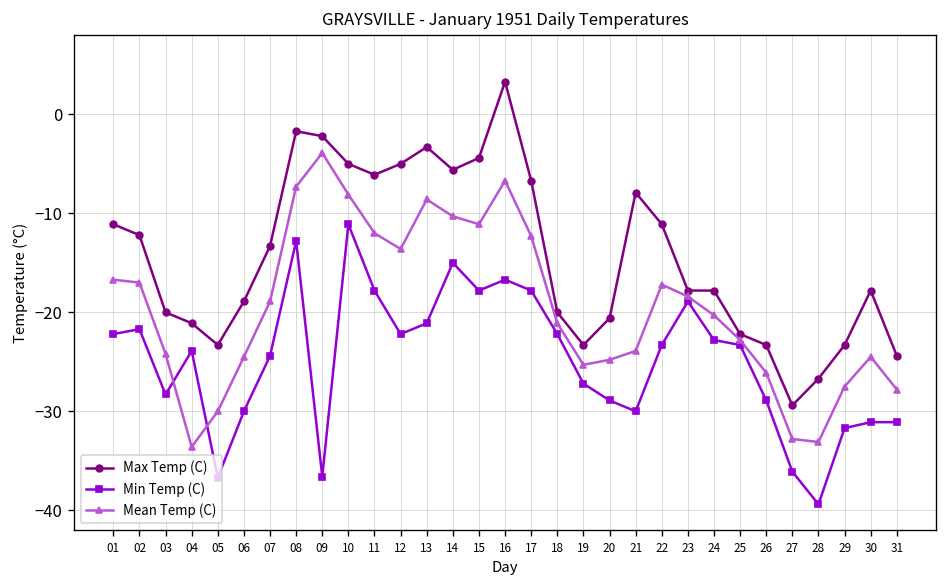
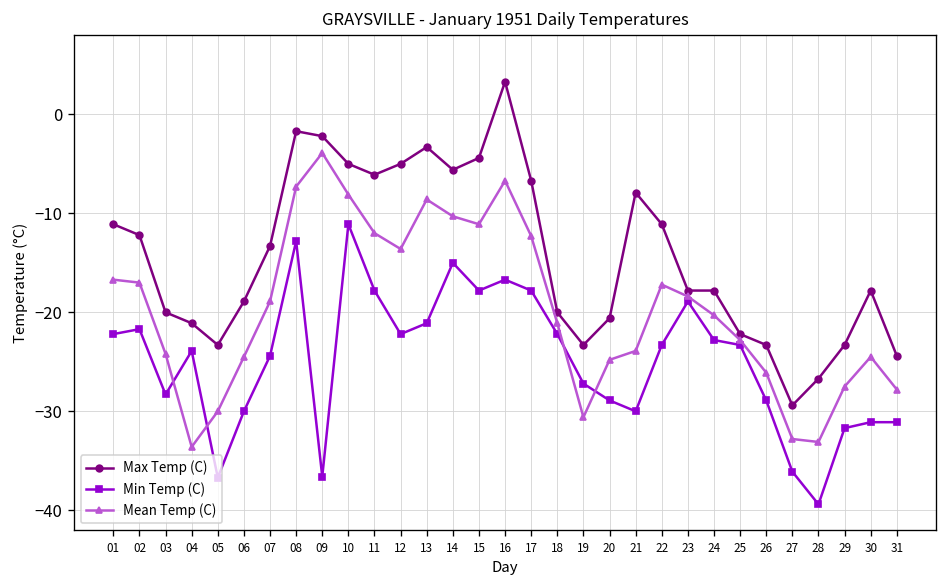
Mean Temp (C), 19: -25 -> -31
